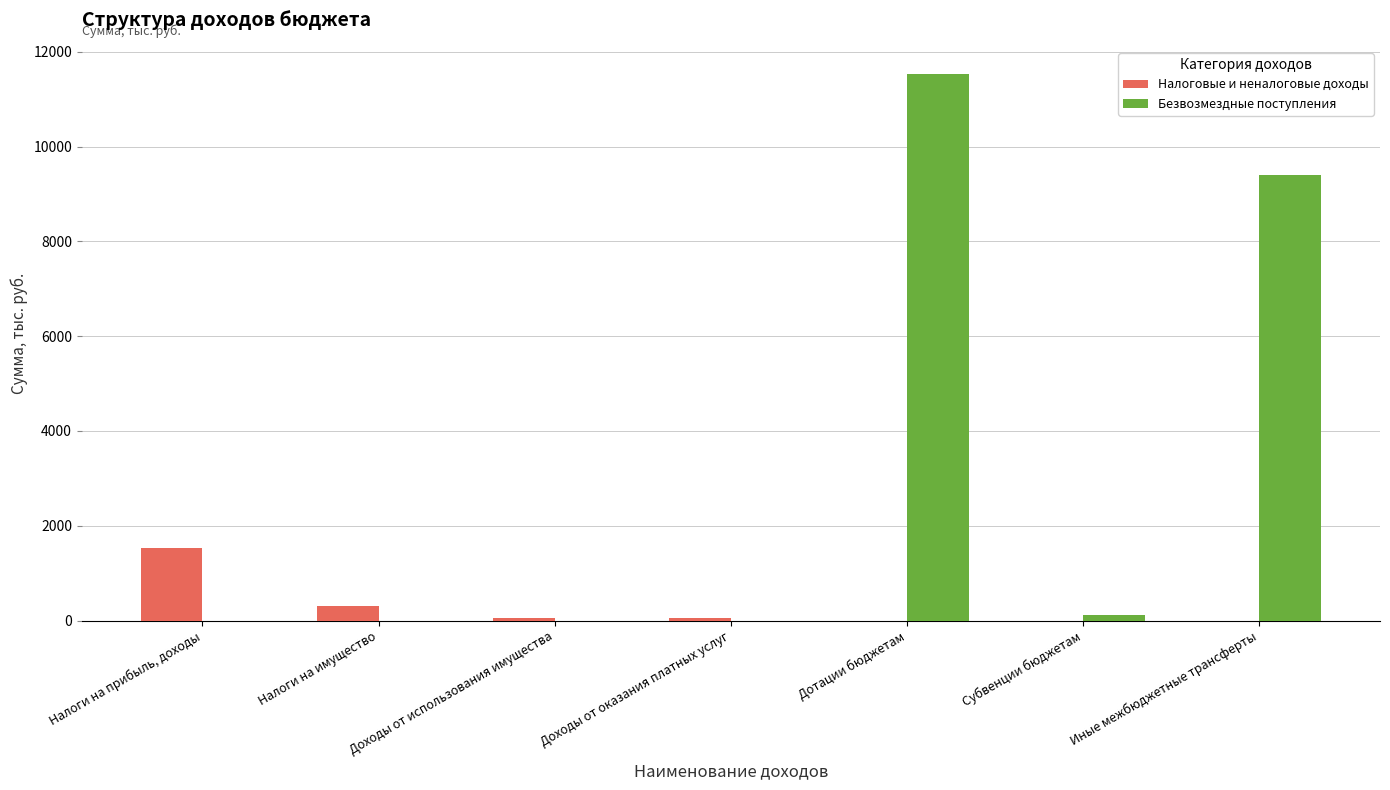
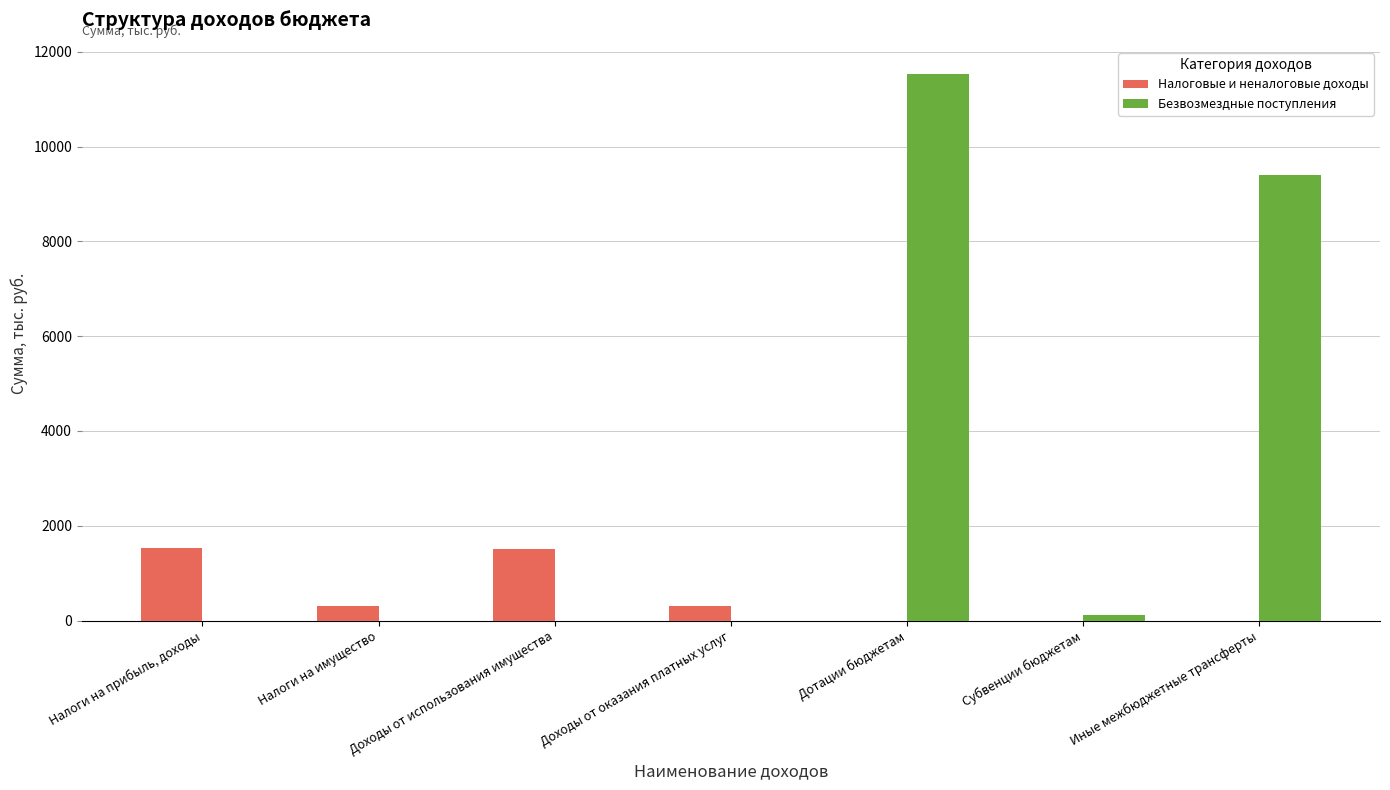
Налоговые и неналоговые доходы, Доходы от использования имущества: 0 -> 1500
Налоговые и неналоговые доходы, Доходы от оказания платных услуг: 100 -> 300
